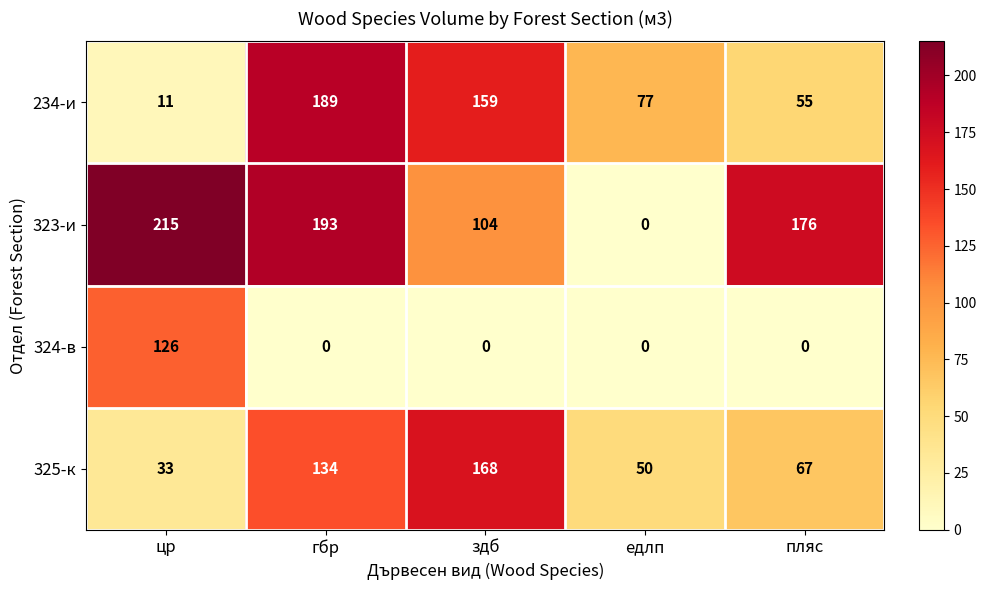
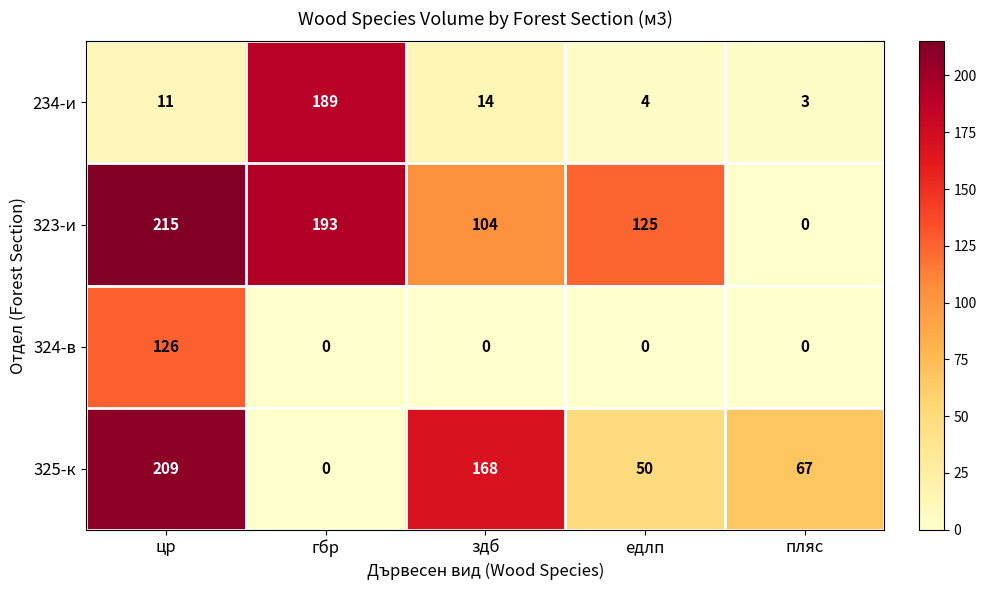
234-и, здб: 159 -> 14
234-и, едлп: 77 -> 4
234-и, пляс: 55 -> 3
323-и, едлп: 0 -> 125
323-и, пляс: 176 -> 0
325-к, цр: 33 -> 209
325-к, гбр: 134 -> 0
